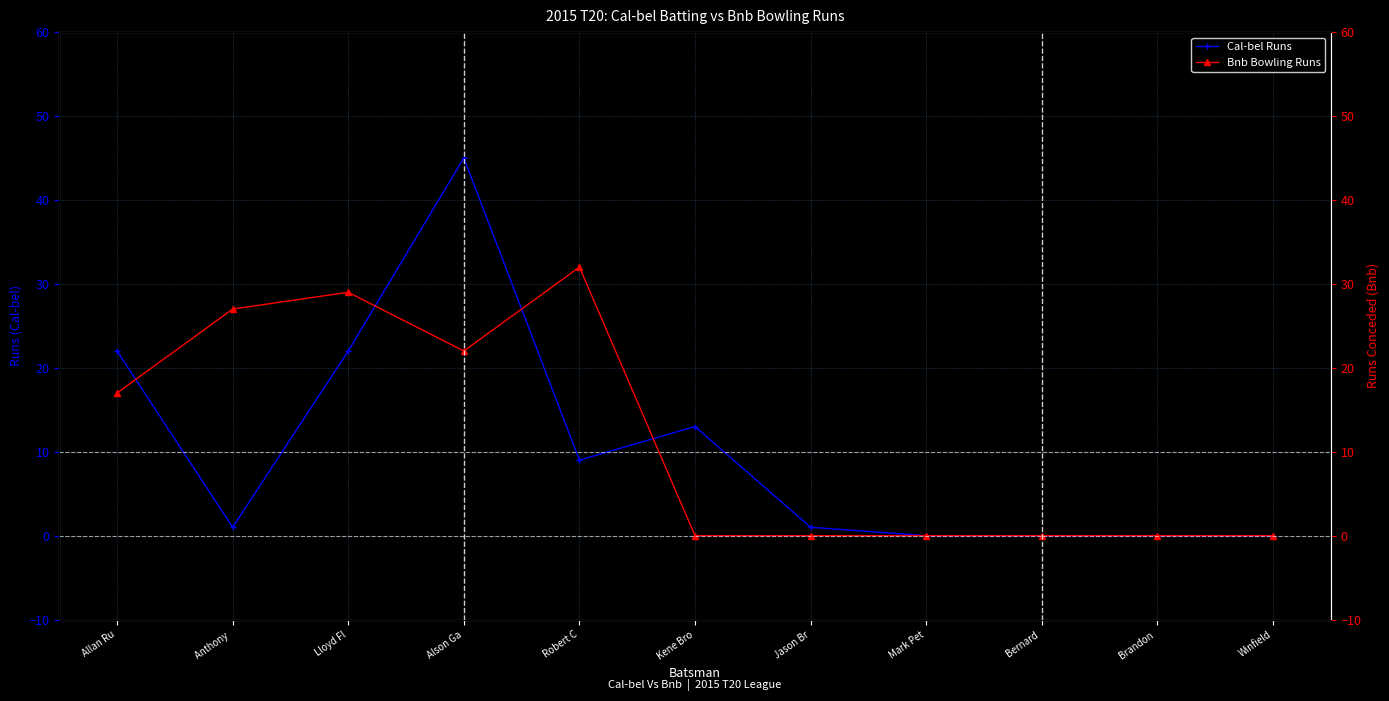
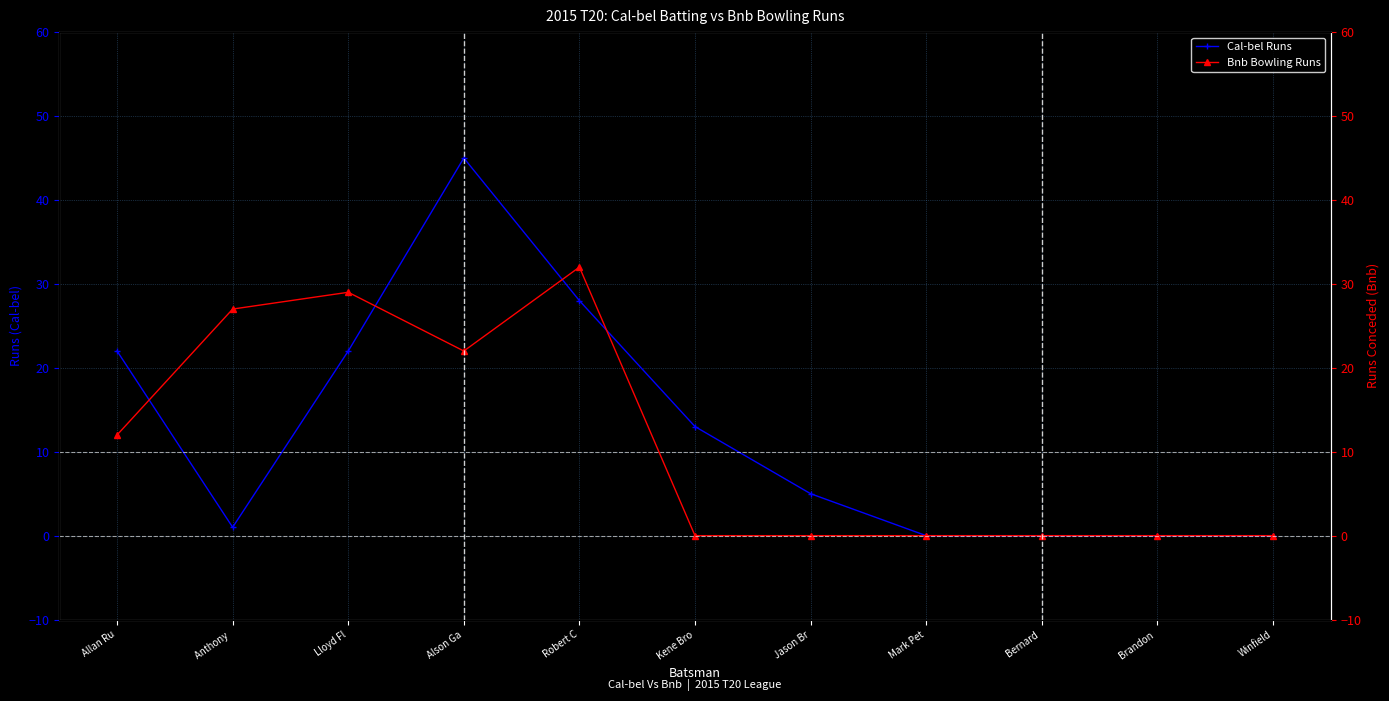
Bnb Bowling Runs, Allan Ru: 17 -> 12
Cal-bel Runs, Robert C: 9 -> 28
Cal-bel Runs, Jason Br: 1 -> 5
